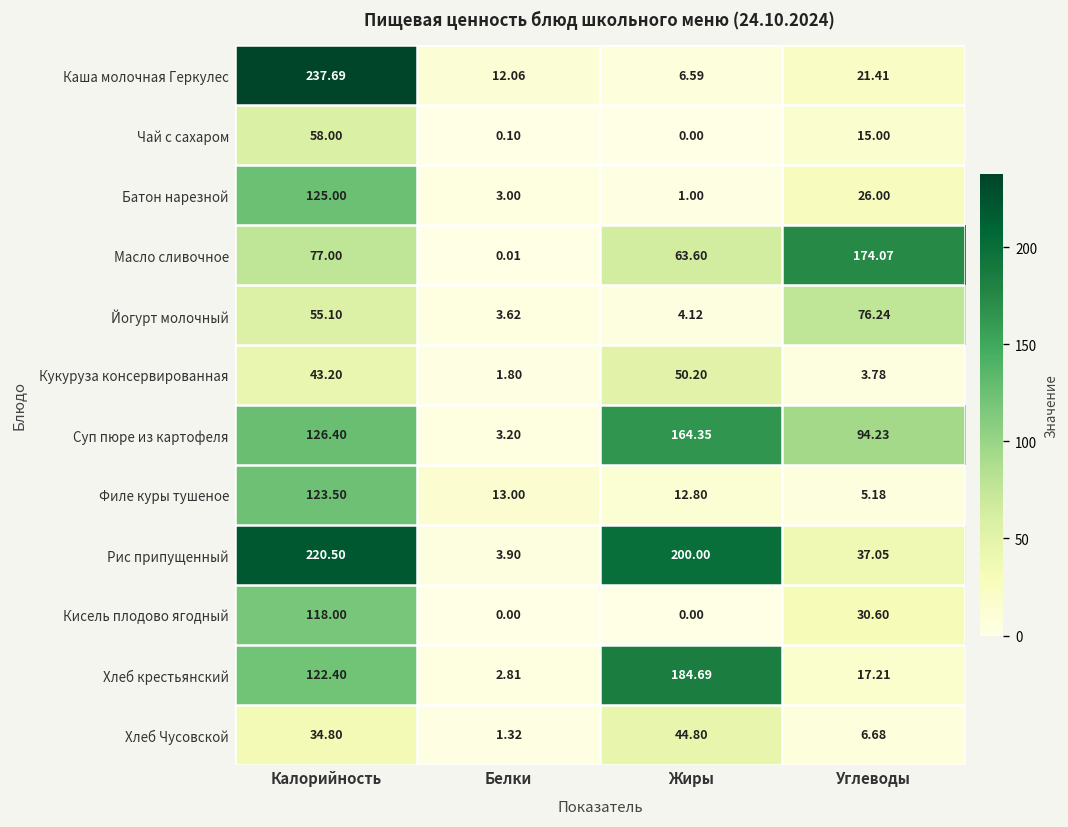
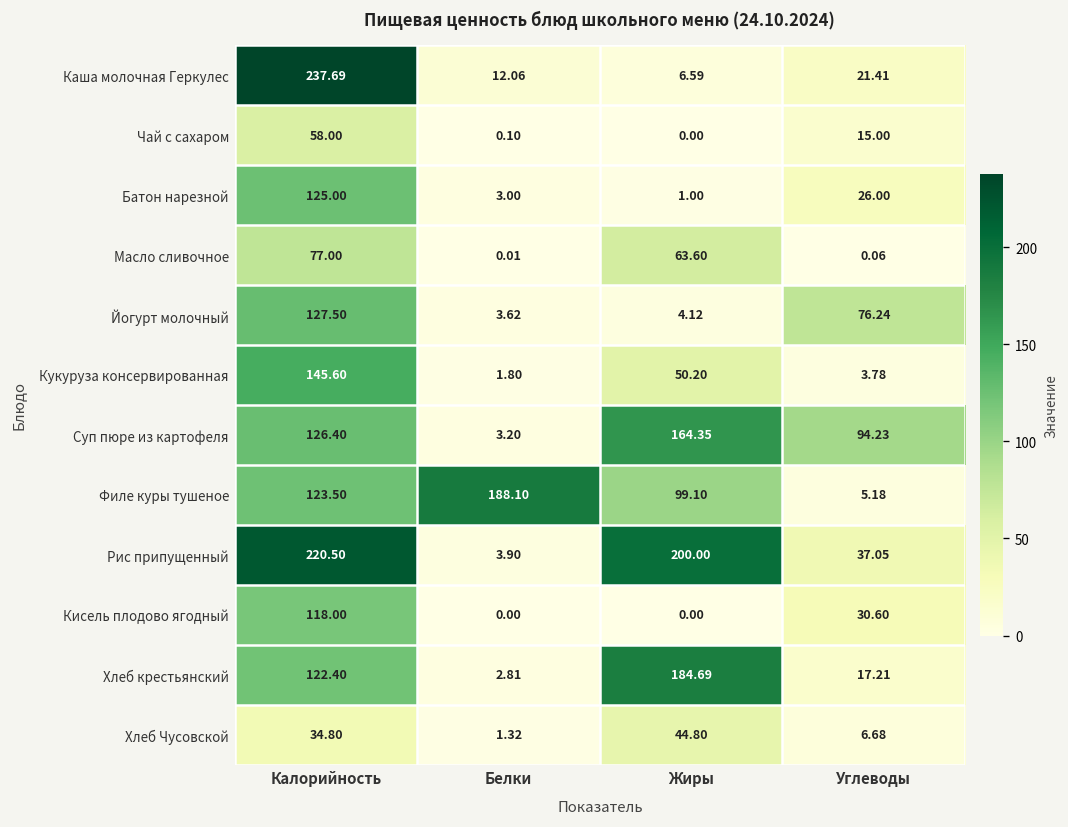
Масло сливочное, Углеводы: 174.07 -> 0.06
Йогурт молочный, Калорийность: 55.10 -> 127.50
Кукуруза консервированная, Калорийность: 43.20 -> 145.60
Филе куры тушеное, Белки: 13.00 -> 188.10
Филе куры тушеное, Жиры: 12.80 -> 99.10
